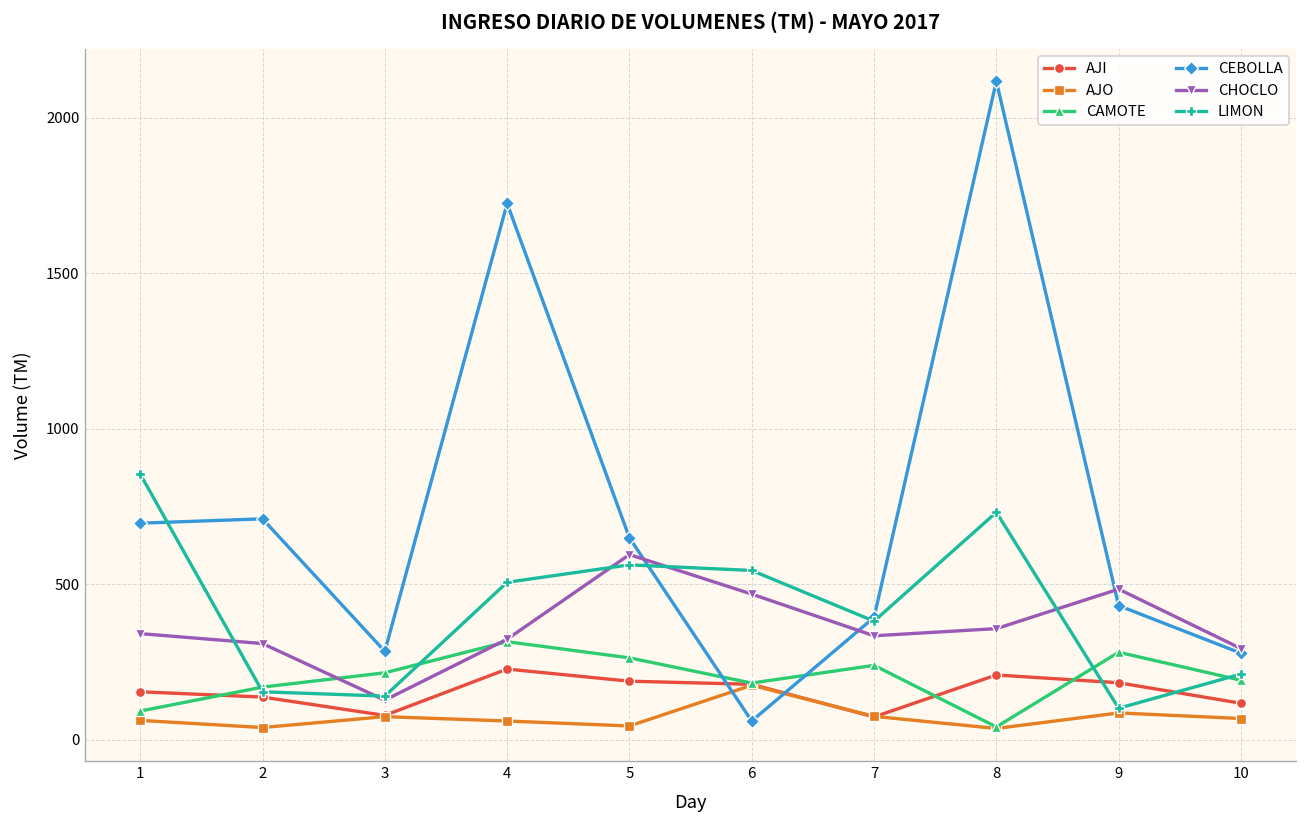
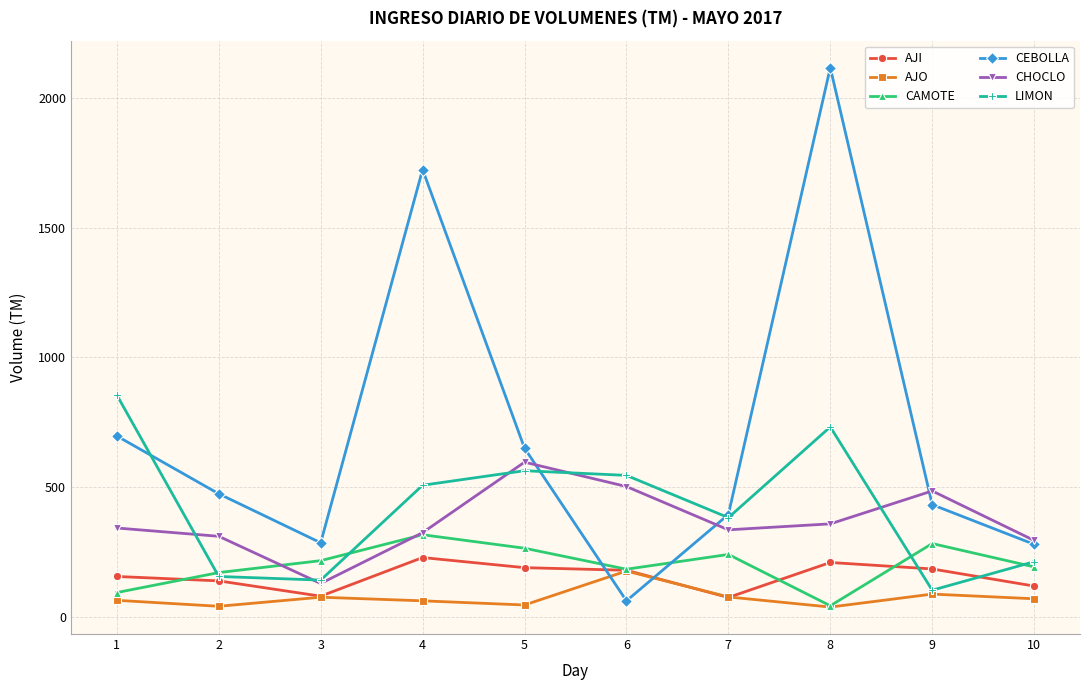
CEBOLLA, 2: 710 -> 470
CHOCLO, 6: 470 -> 500
